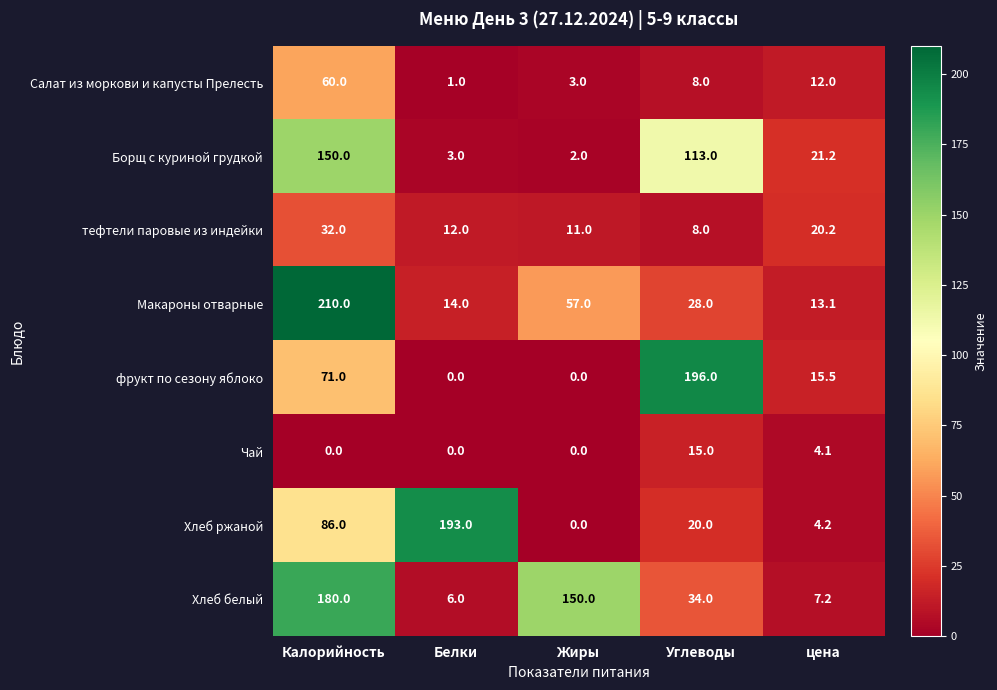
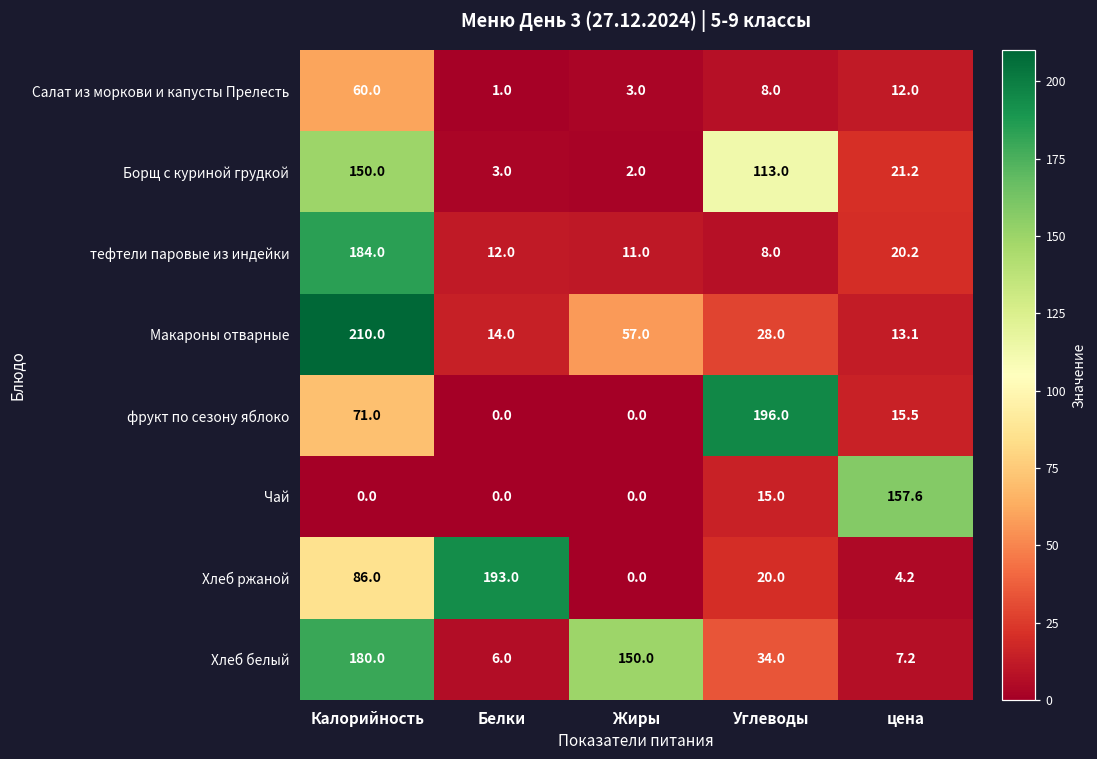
тефтели паровые из индейки, Калорийность: 32.0 -> 184.0
Чай, цена: 4.1 -> 157.6
